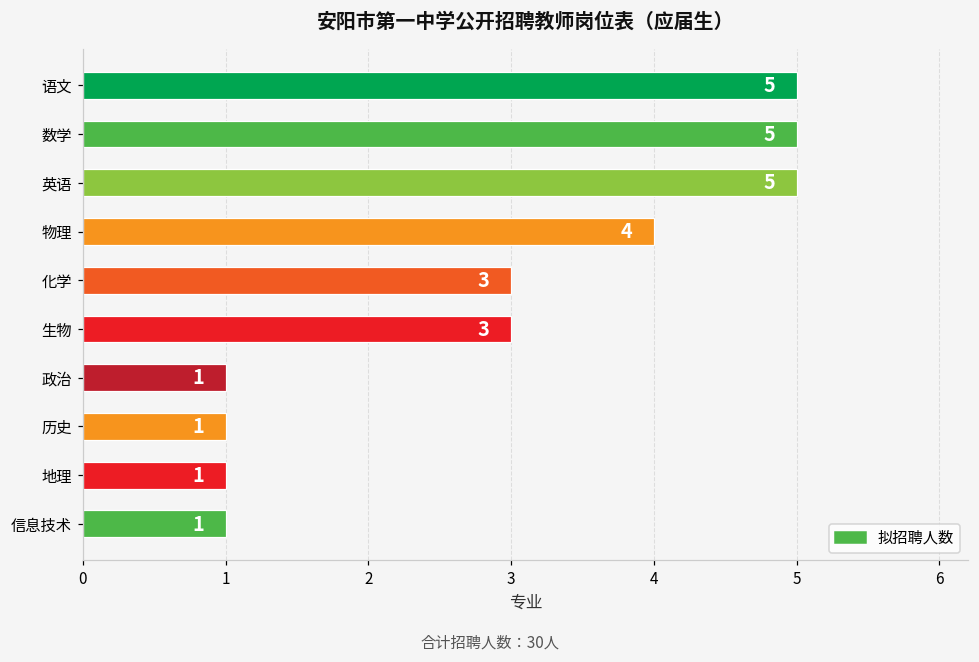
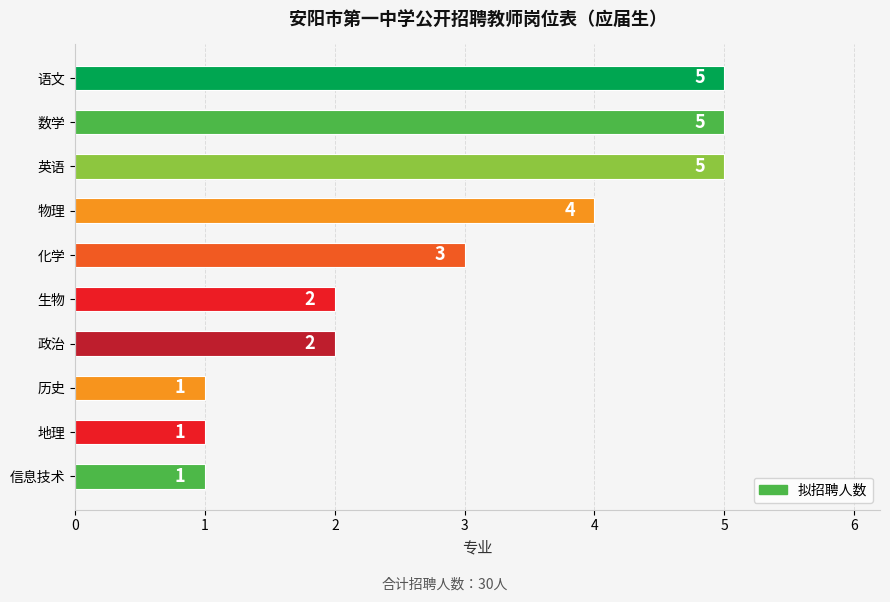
生物: 3 -> 2
政治: 1 -> 2
